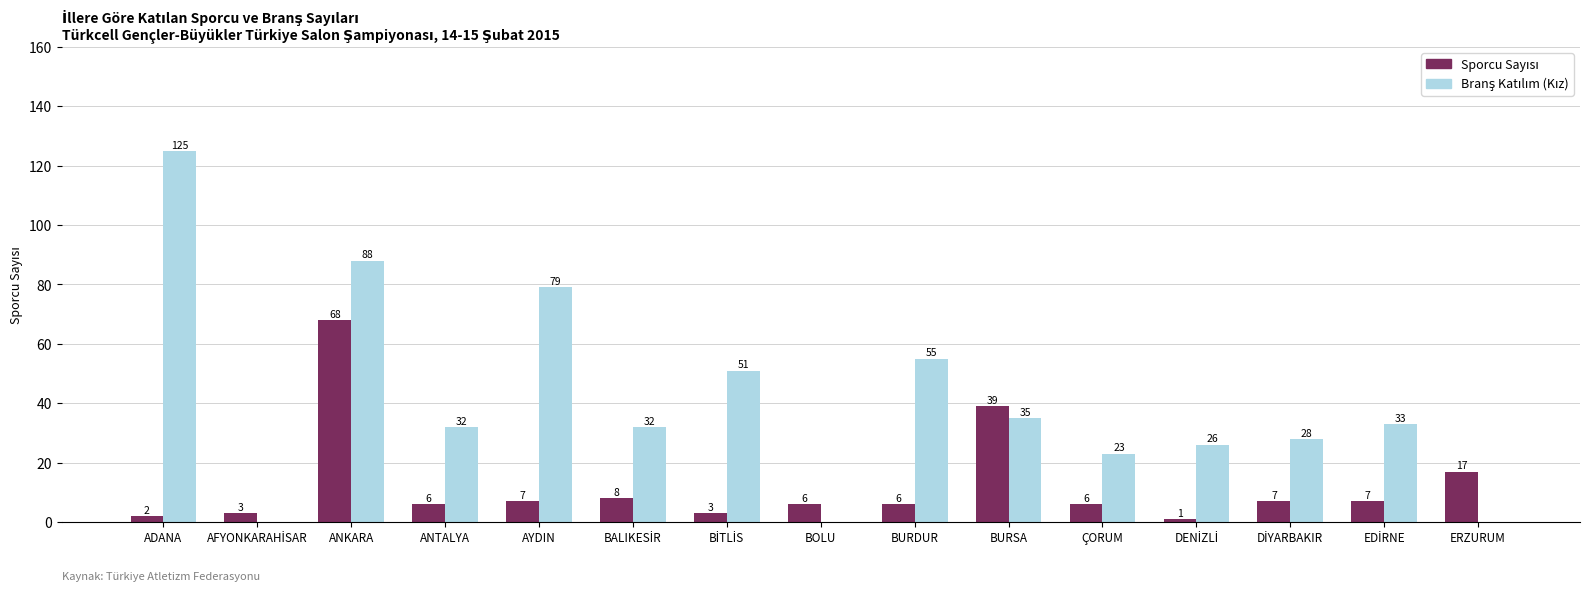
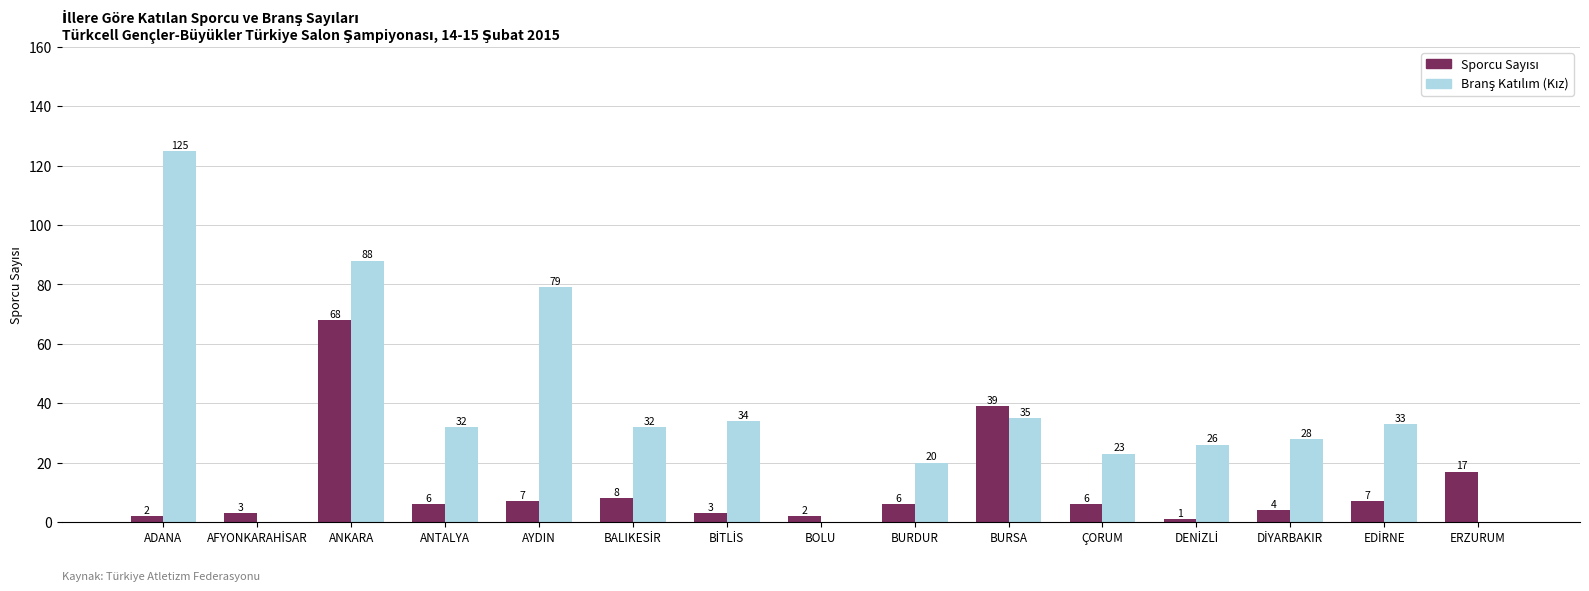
Branş Katılım (Kız), BİTLİS: 51 -> 34
Sporcu Sayısı, BOLU: 6 -> 2
Branş Katılım (Kız), BURDUR: 55 -> 20
Sporcu Sayısı, DİYARBAKIR: 7 -> 4
